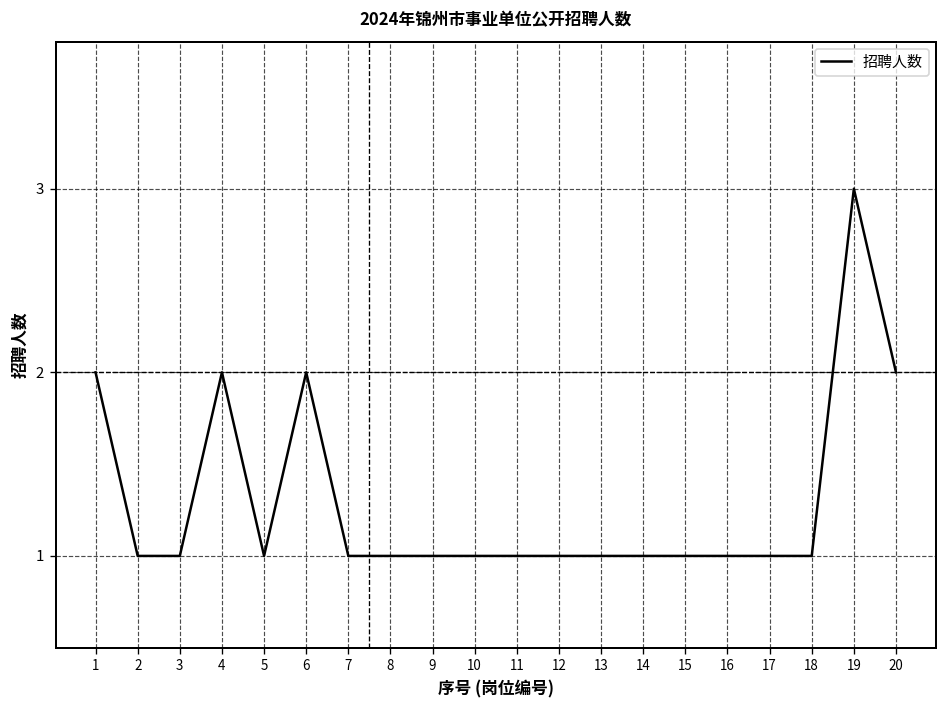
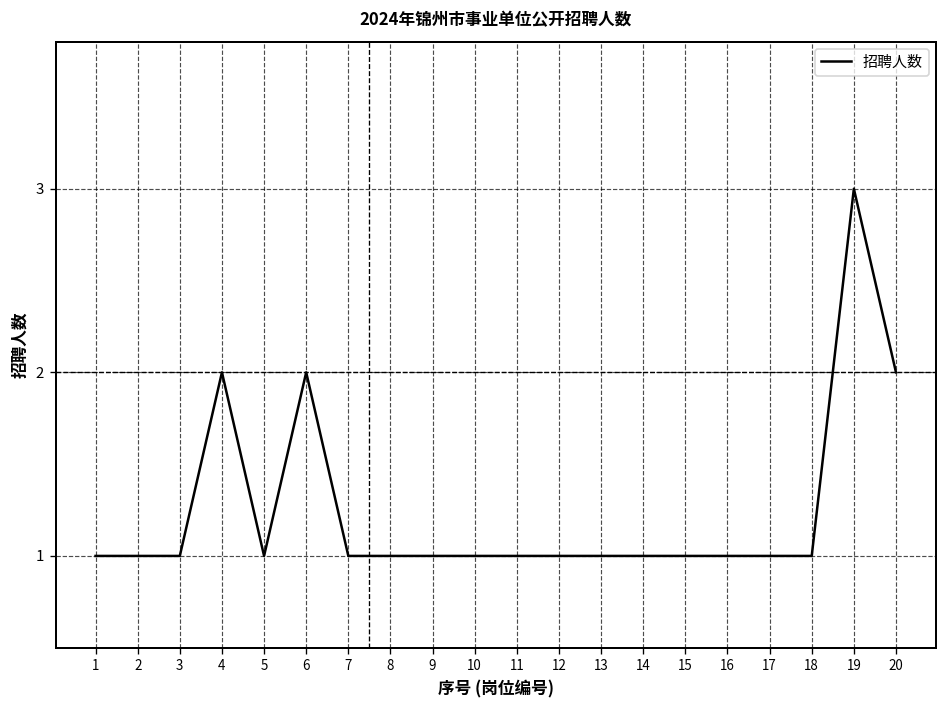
1: 2 -> 1
